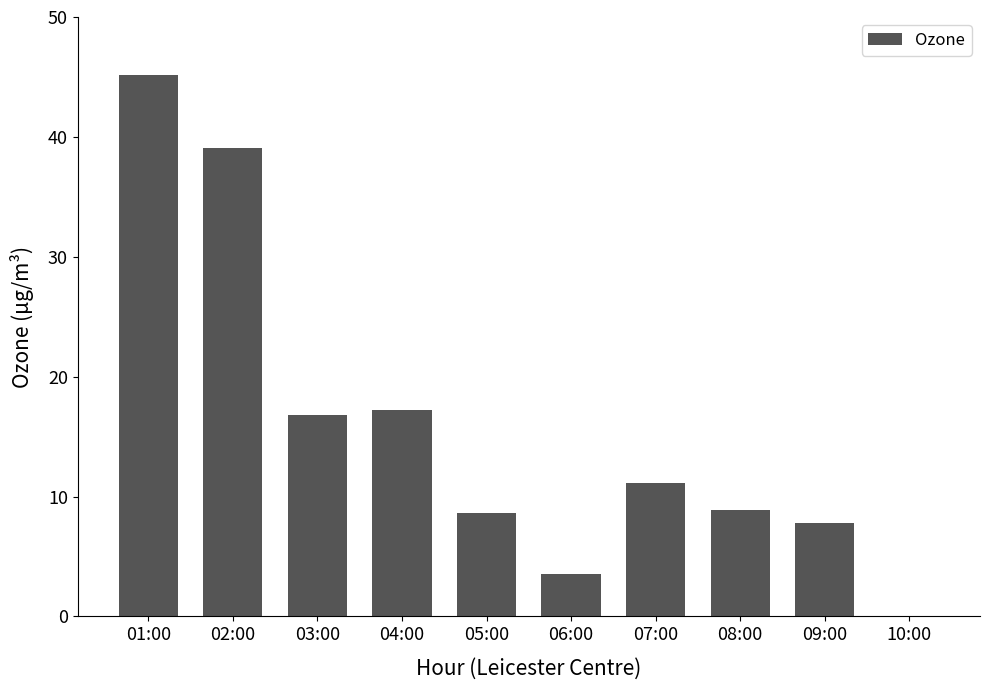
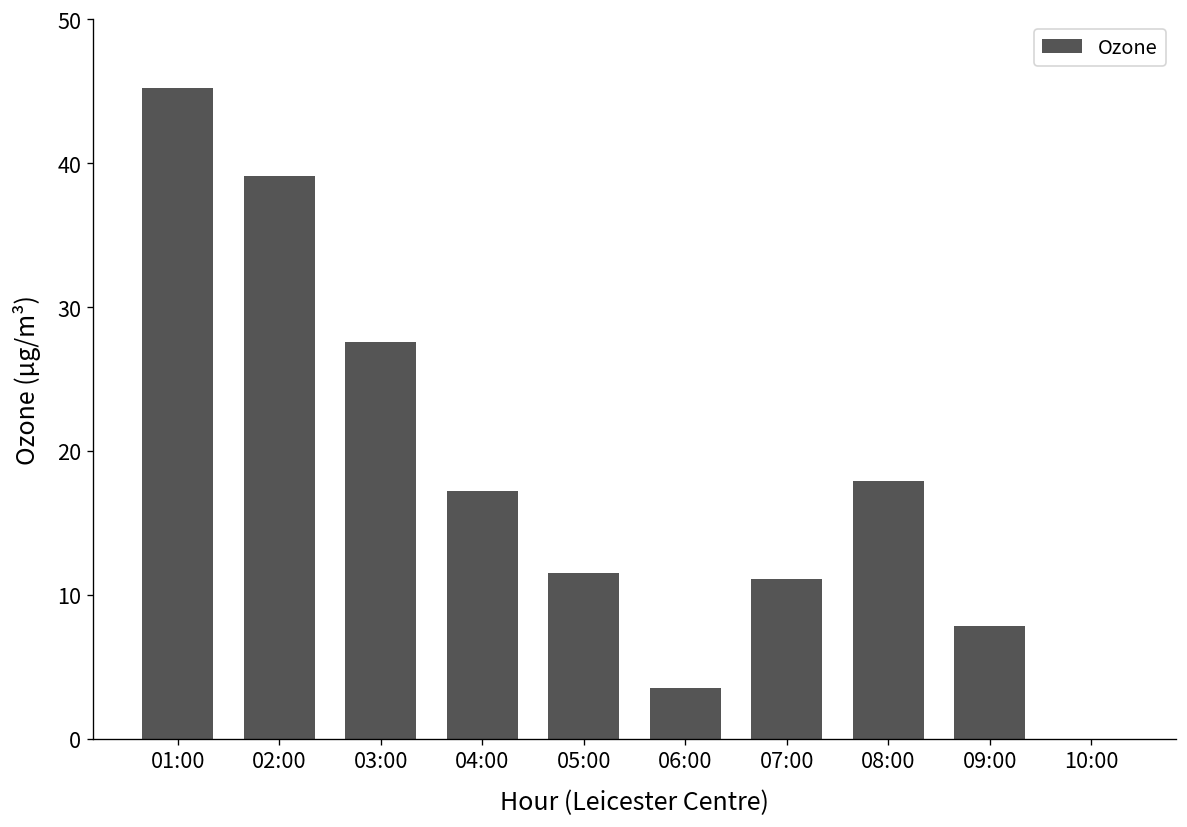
03:00: 16.8 -> 27.6
05:00: 8.6 -> 11.5
08:00: 8.9 -> 17.9
